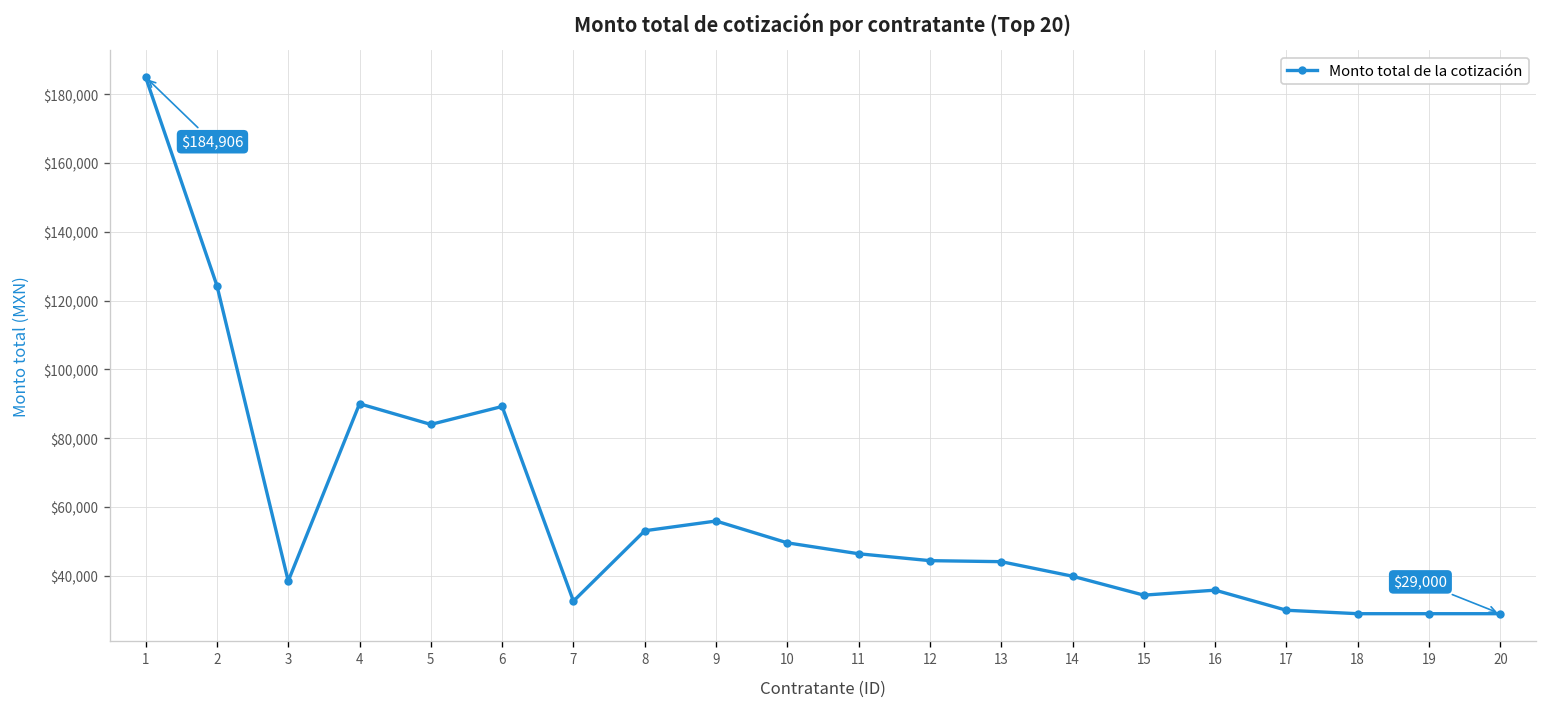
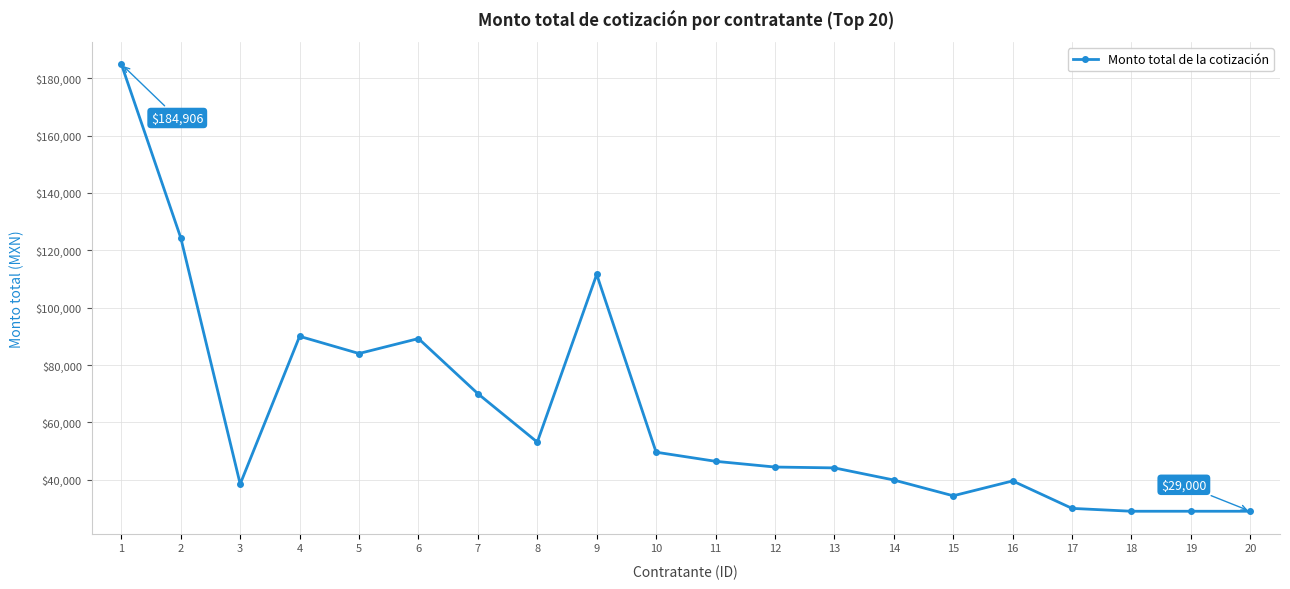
7: $33,000 -> $70,000
9: $56,000 -> $112,000
16: $36,000 -> $40,000
